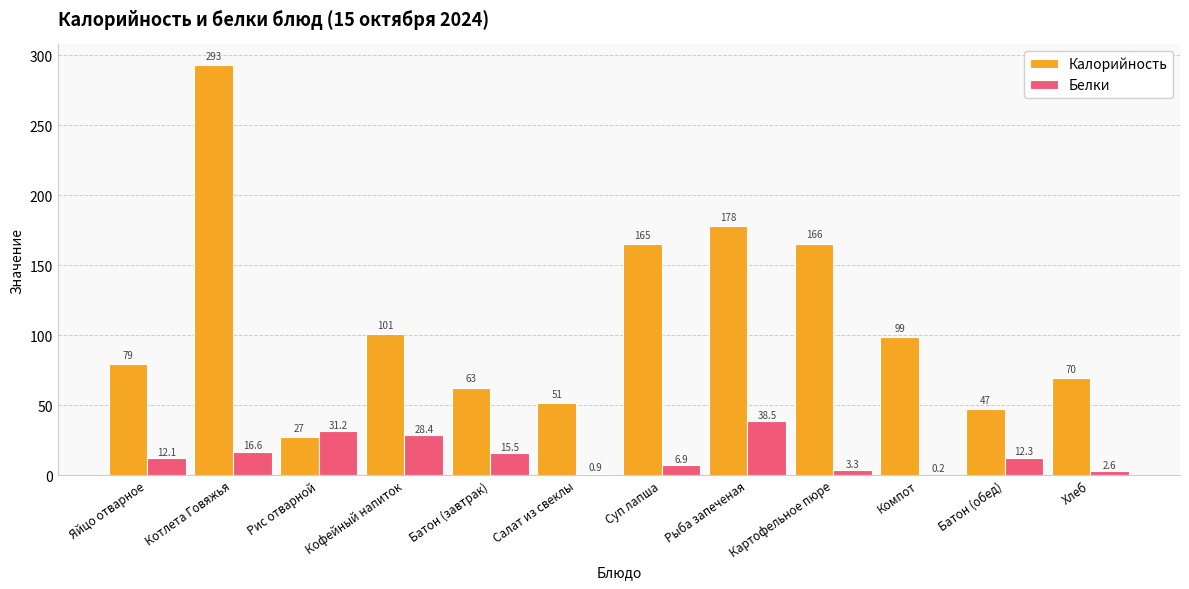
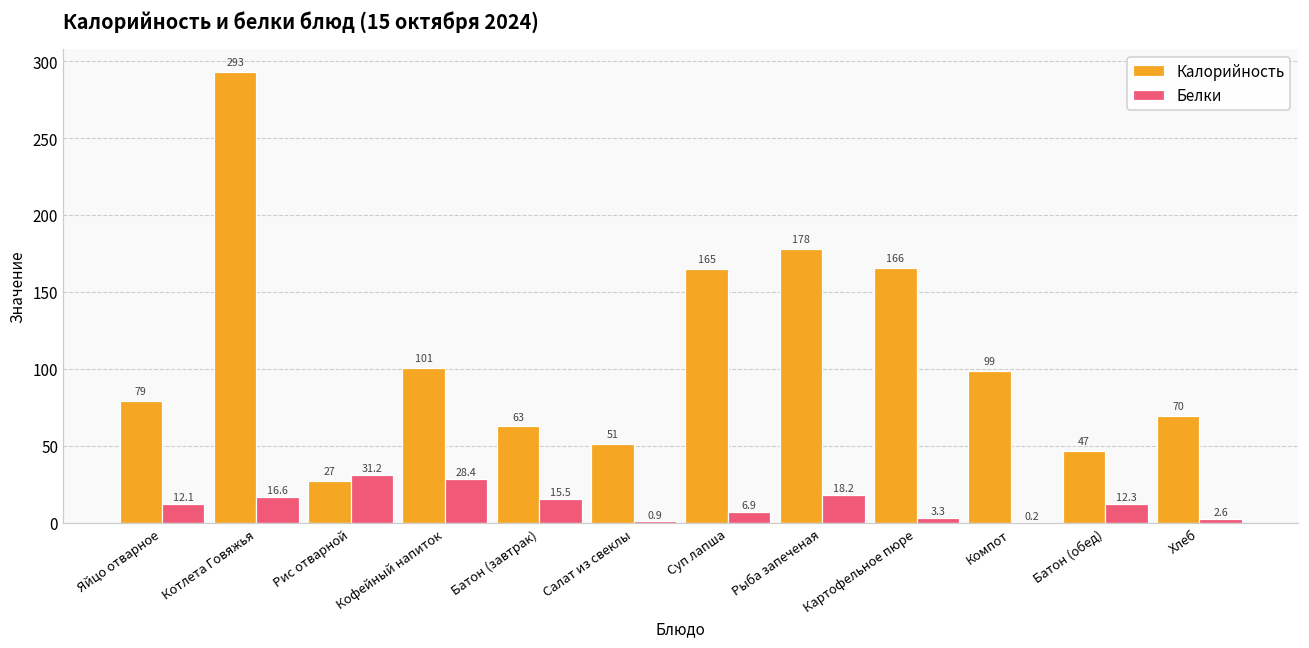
Белки, Рыба запеченая: 38.5 -> 18.2
